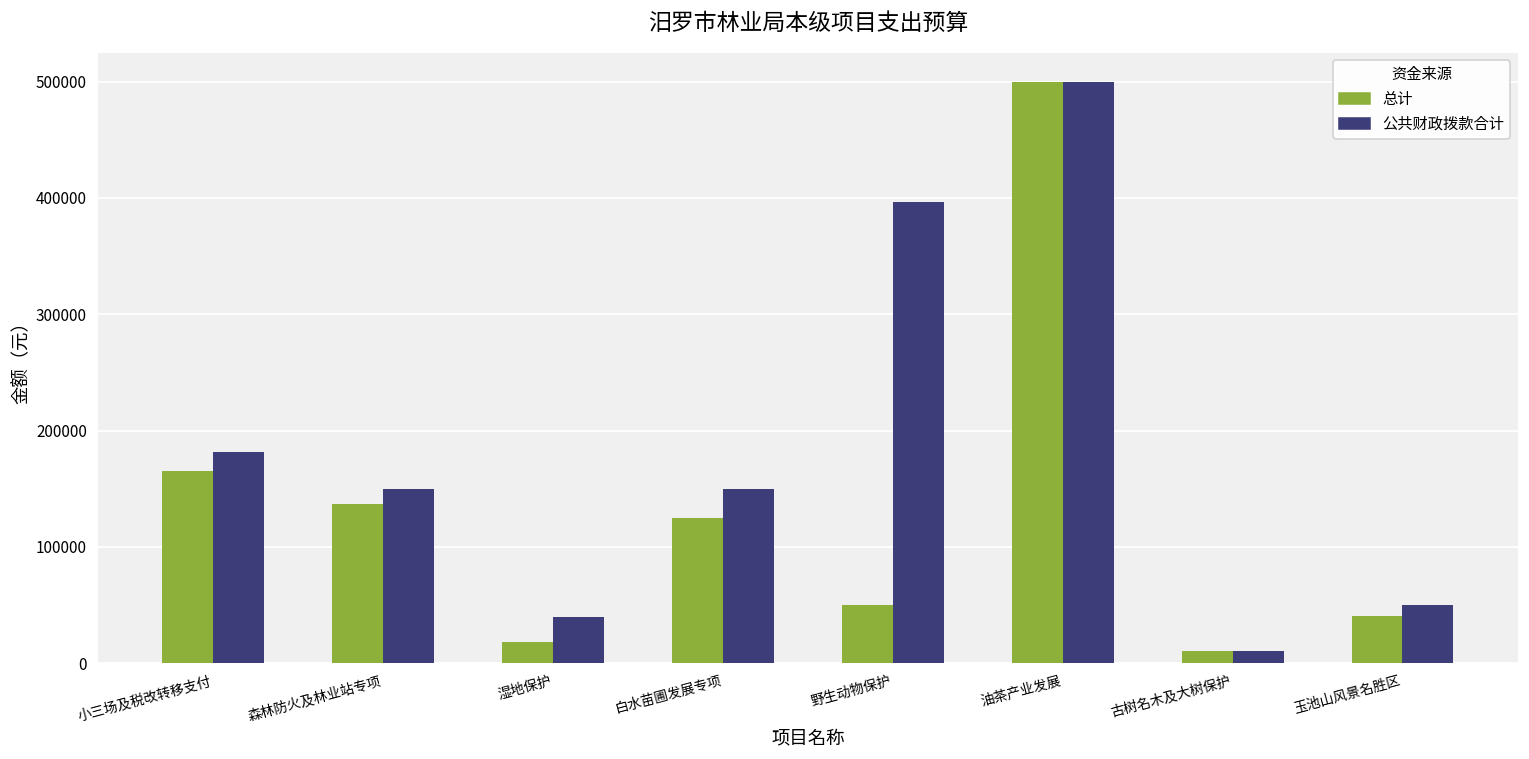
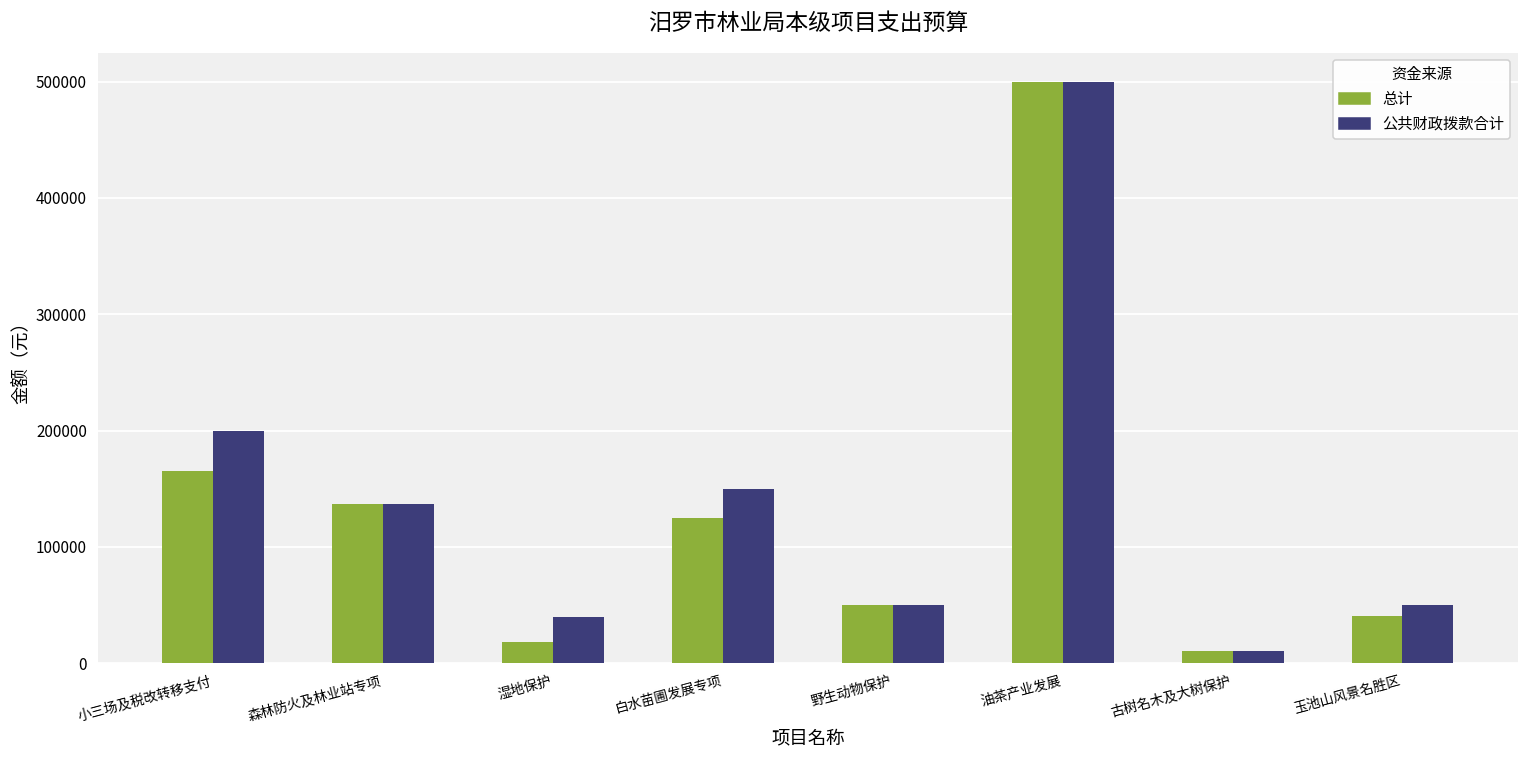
公共财政拨款合计, 小三场及税改转移支付: 181000 -> 200000
公共财政拨款合计, 森林防火及林业站专项: 150000 -> 136000
公共财政拨款合计, 野生动物保护: 397000 -> 50000
